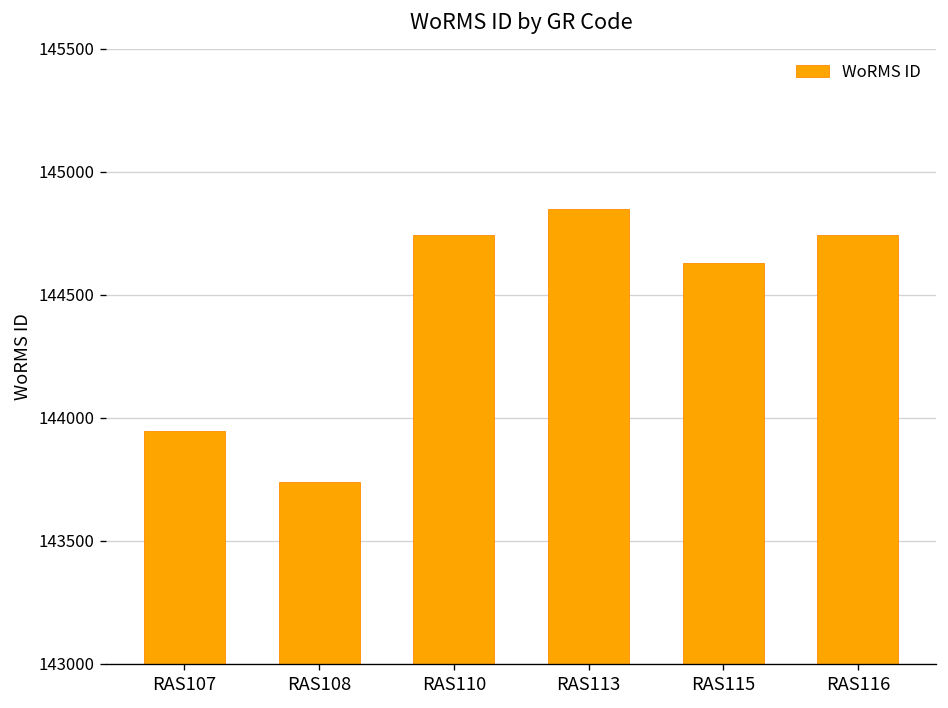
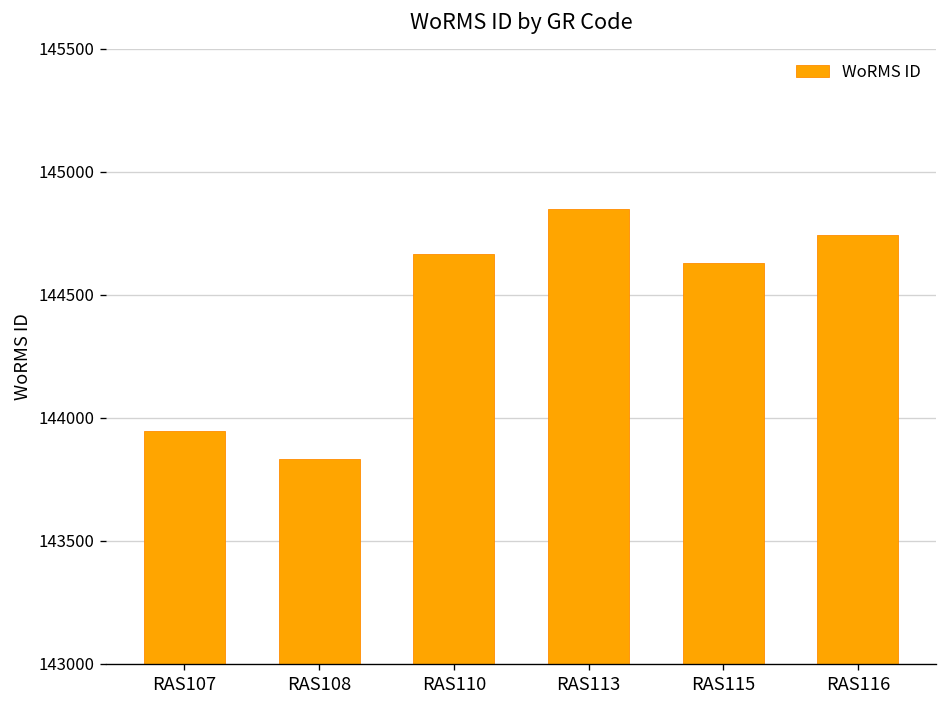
RAS108: 143740 -> 143830
RAS110: 144740 -> 144670
